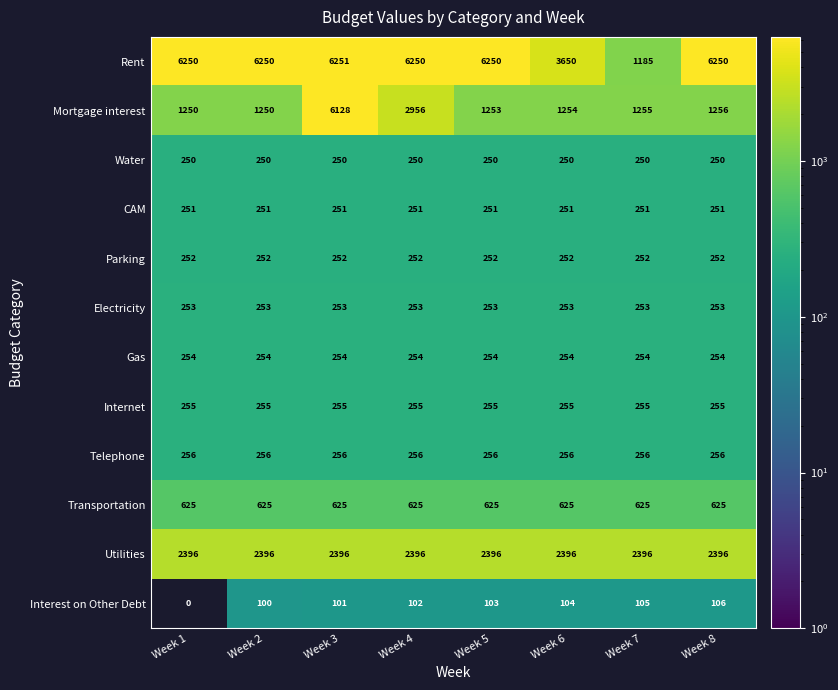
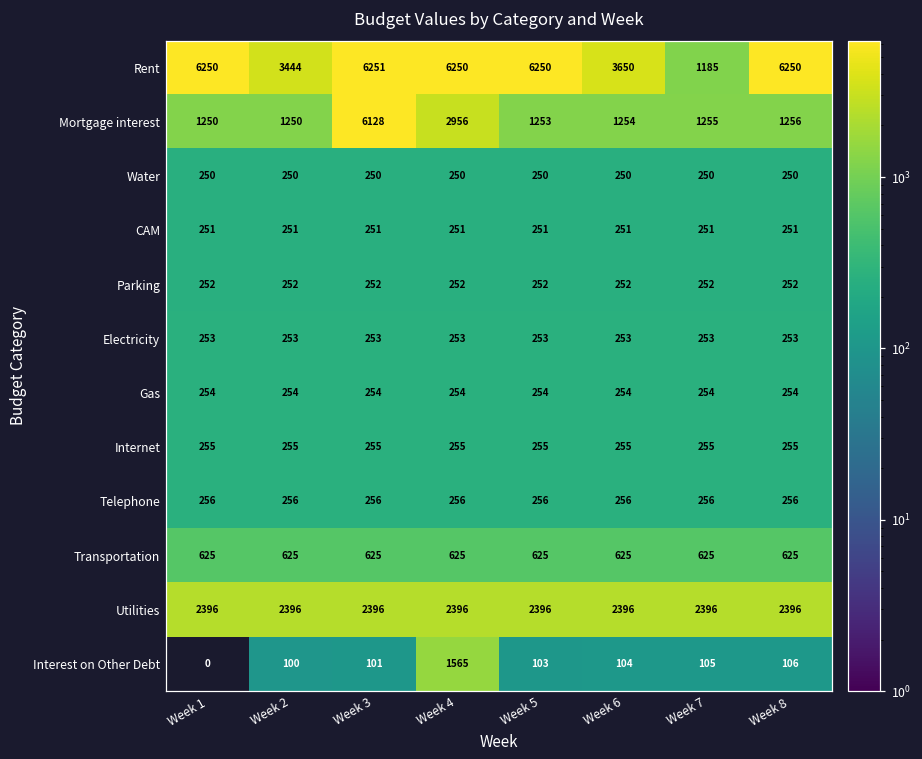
Rent, Week 2: 6250 -> 3444
Interest on Other Debt, Week 4: 102 -> 1565
